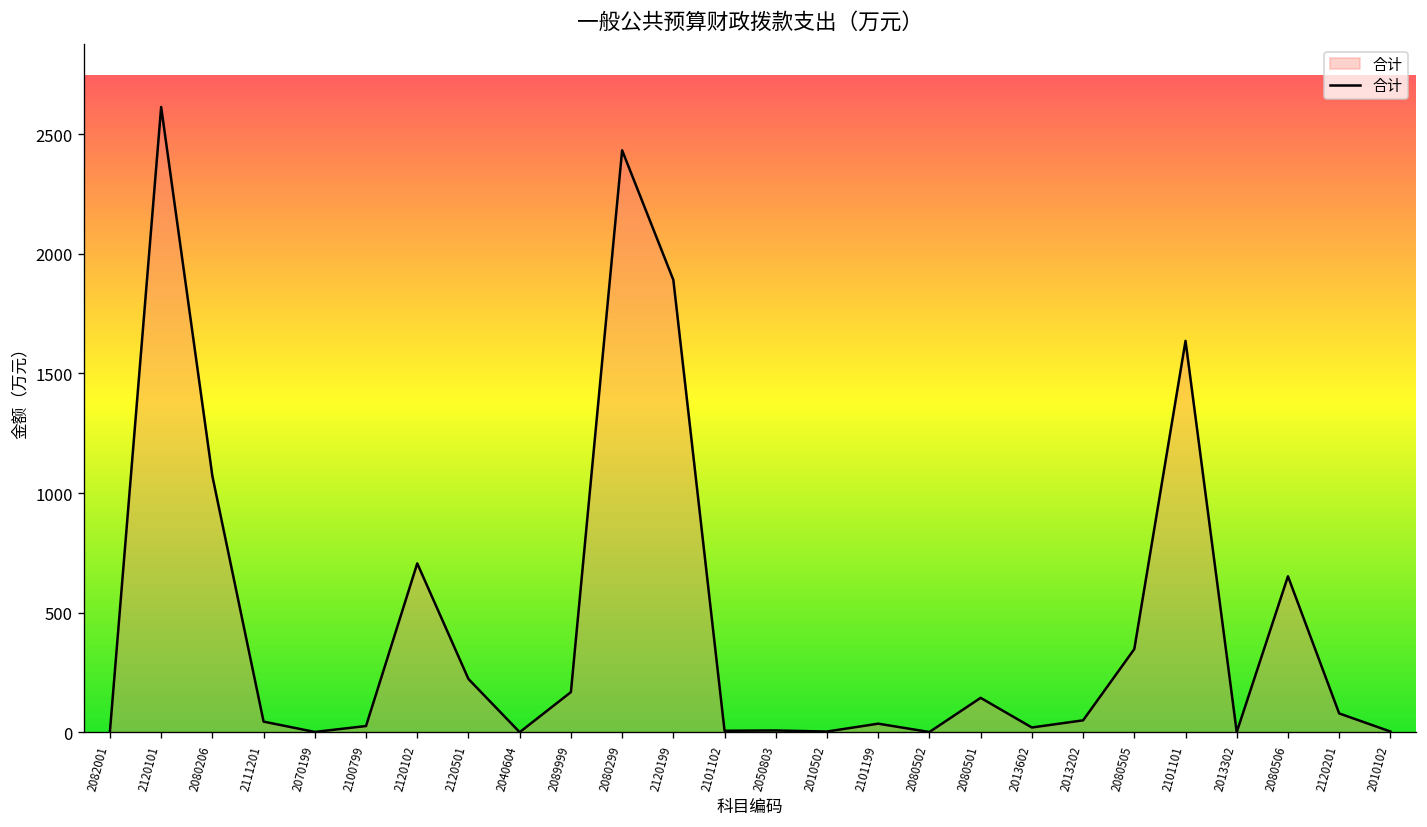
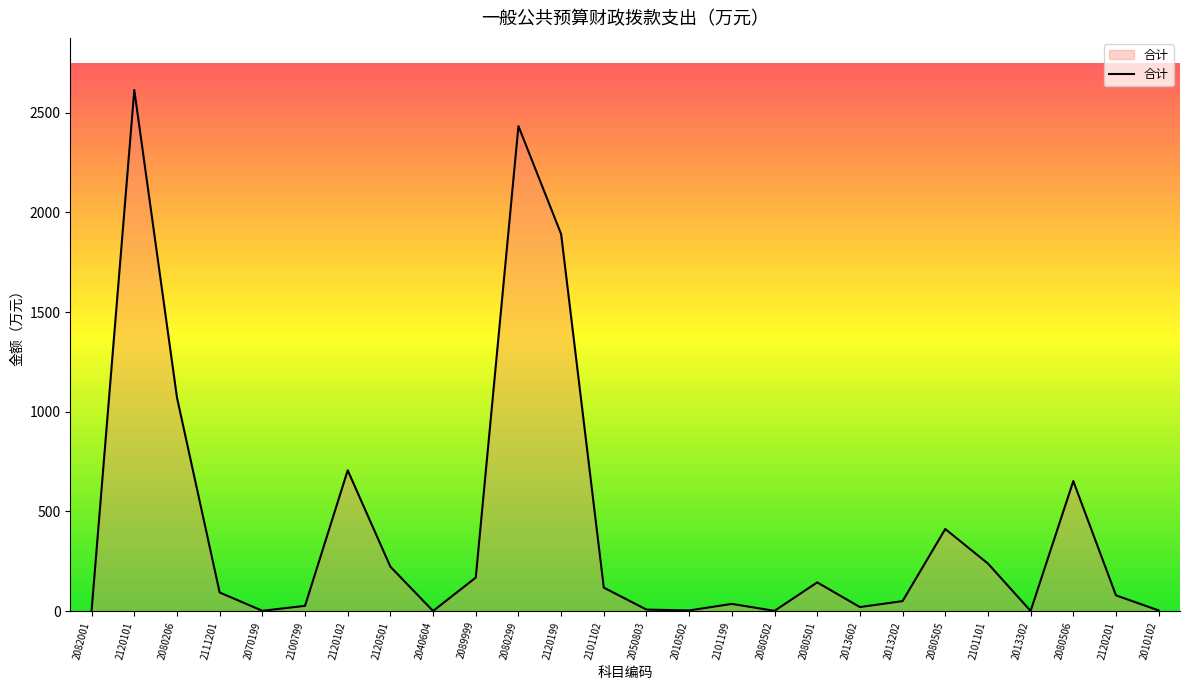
2111201: 40 -> 90
2101102: 10 -> 120
2080505: 350 -> 410
2101101: 1640 -> 240
